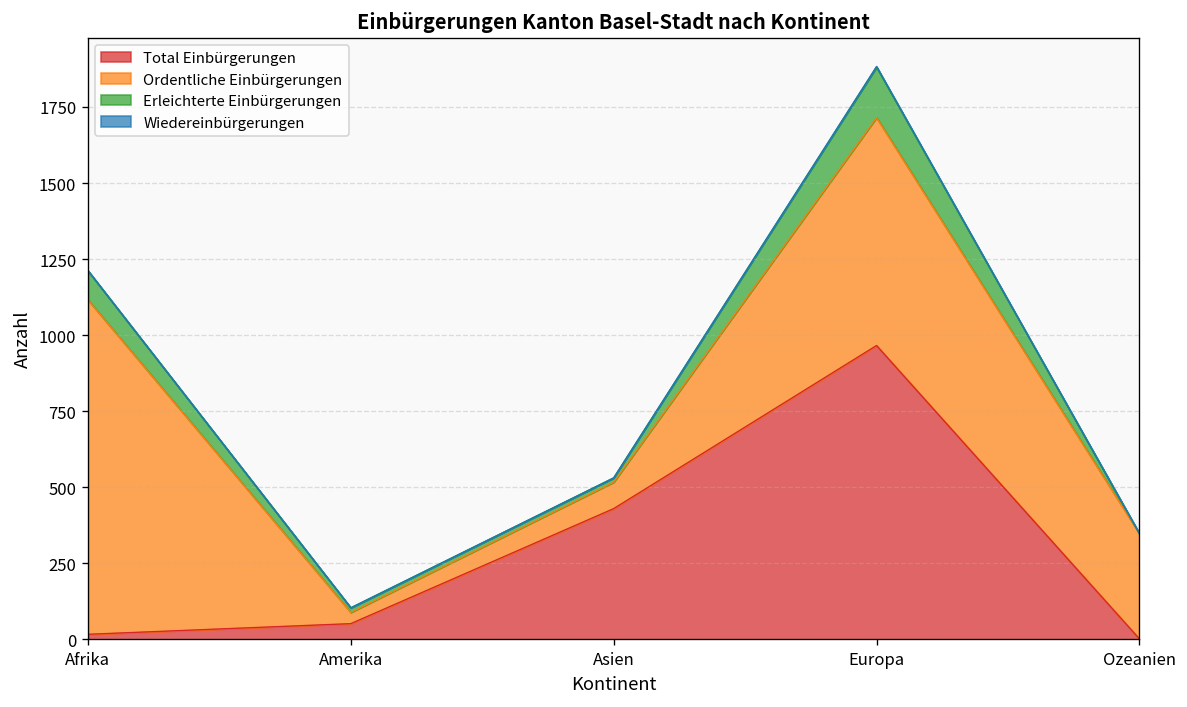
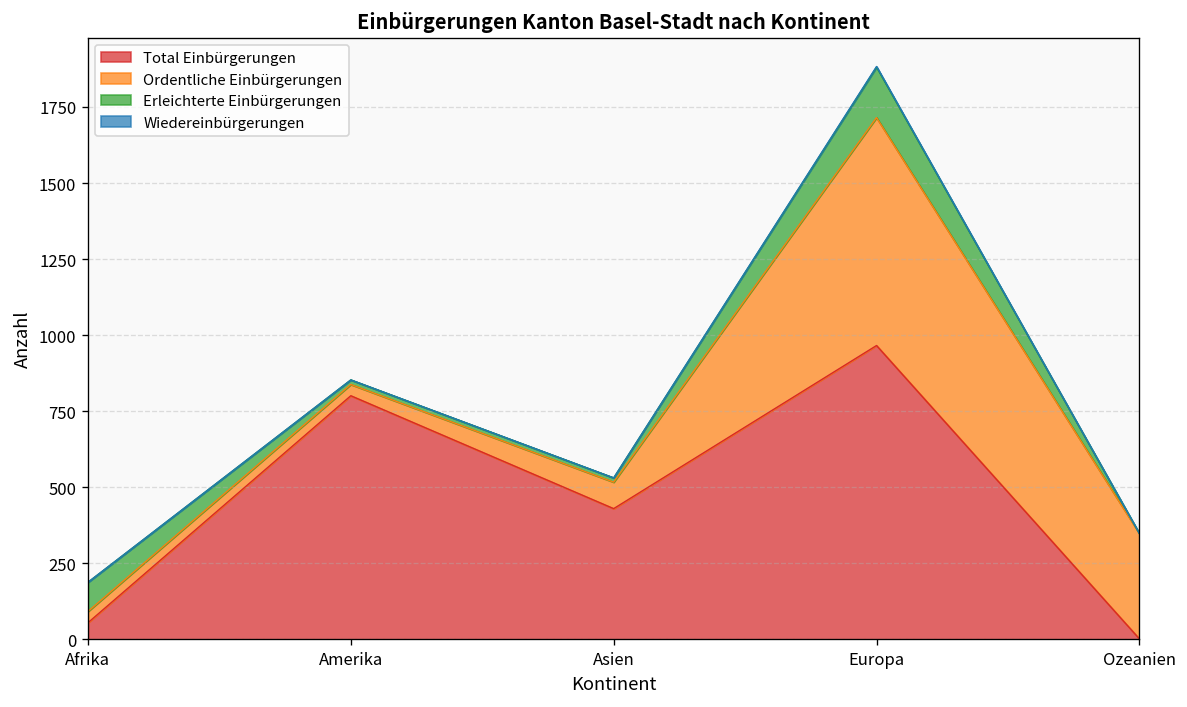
Total Einbürgerungen, Afrika: 20 -> 60
Ordentliche Einbürgerungen, Afrika: 1100 -> 40
Total Einbürgerungen, Amerika: 50 -> 800
